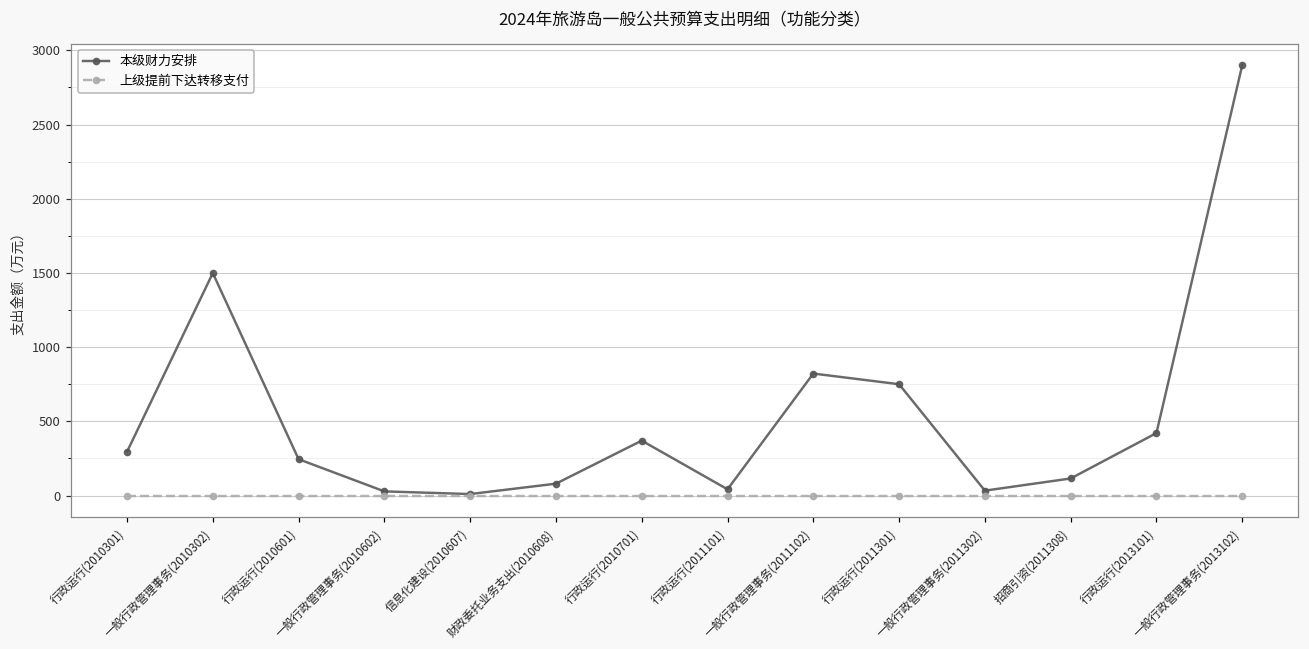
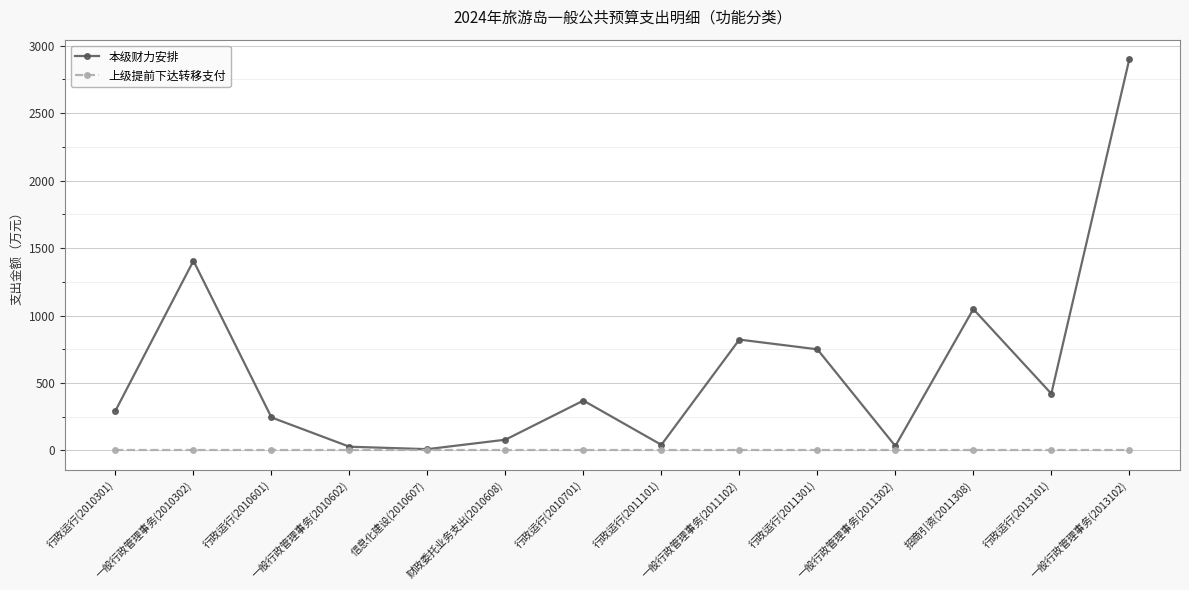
本级财力安排, 一般行政管理事务(2010302): 1500 -> 1410
本级财力安排, 招商引资(2011308): 120 -> 1050
